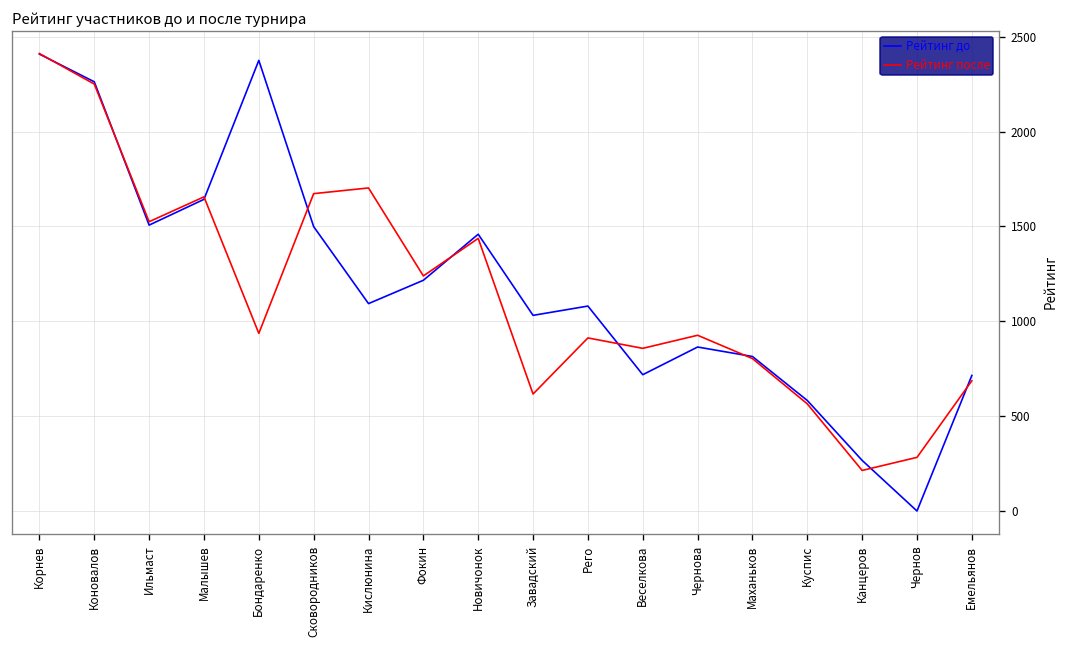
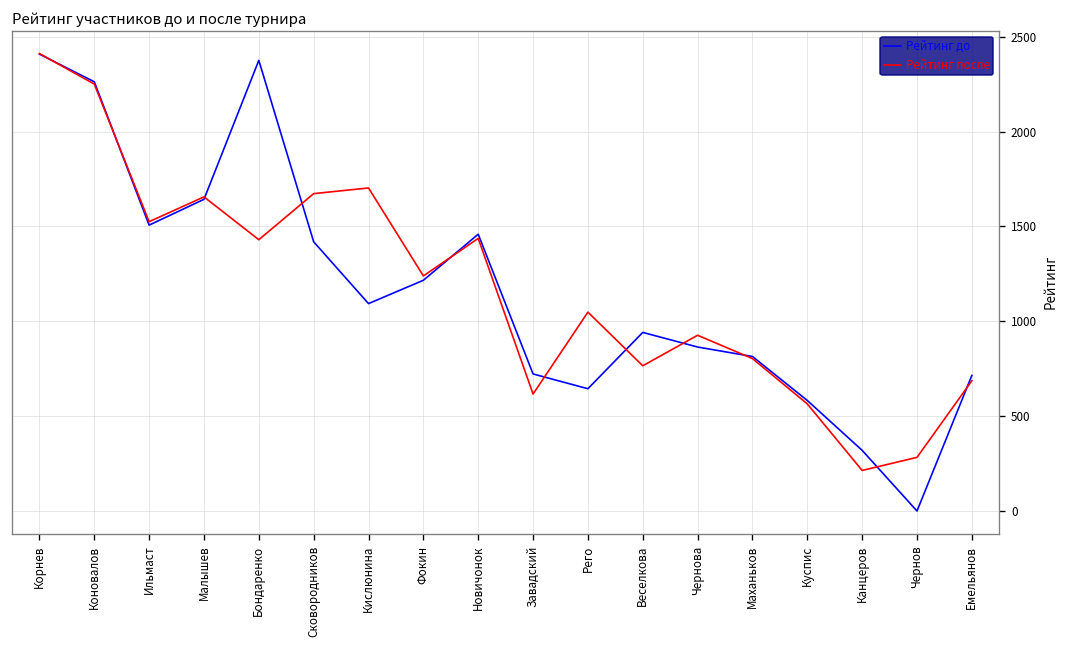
Рейтинг после, Бондаренко: 940 -> 1430
Рейтинг до, Сковородников: 1500 -> 1420
Рейтинг до, Завадский: 1030 -> 720
Рейтинг до, Рего: 1080 -> 640
Рейтинг после, Рего: 910 -> 1050
Рейтинг до, Веселкова: 720 -> 940
Рейтинг после, Веселкова: 860 -> 770
Рейтинг до, Канцеров: 270 -> 320
